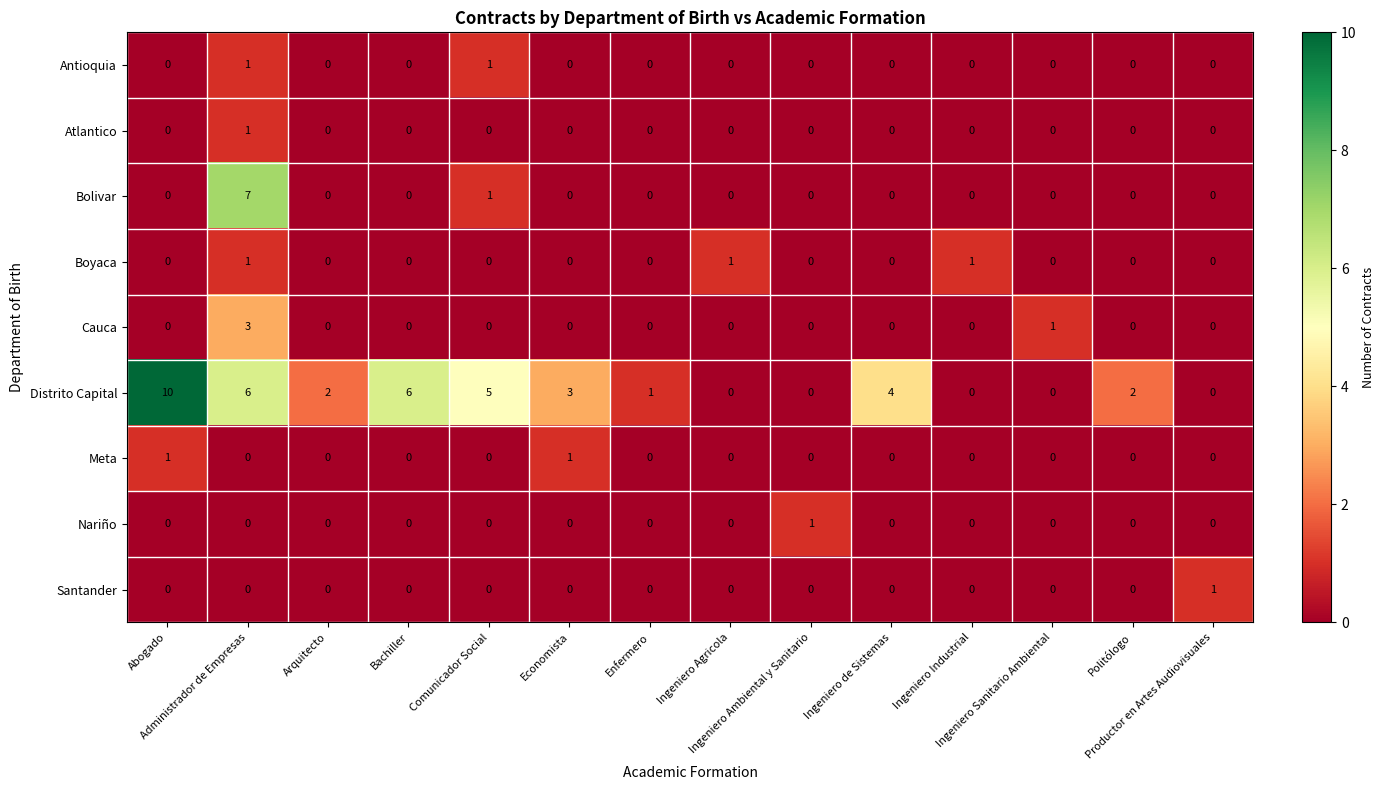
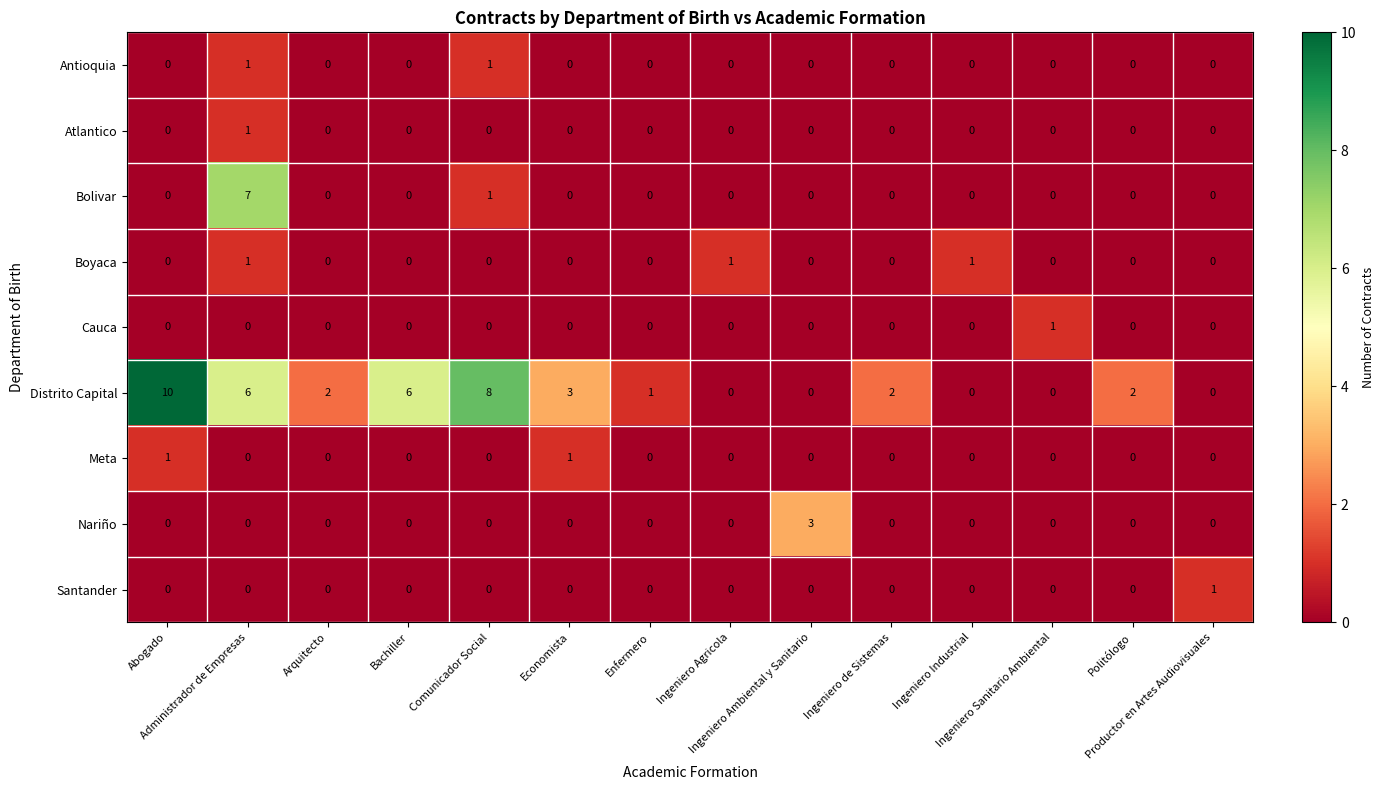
Cauca, Administrador de Empresas: 3 -> 0
Distrito Capital, Comunicador Social: 5 -> 8
Distrito Capital, Ingeniero de Sistemas: 4 -> 2
Nariño, Ingeniero Ambiental y Sanitario: 1 -> 3
